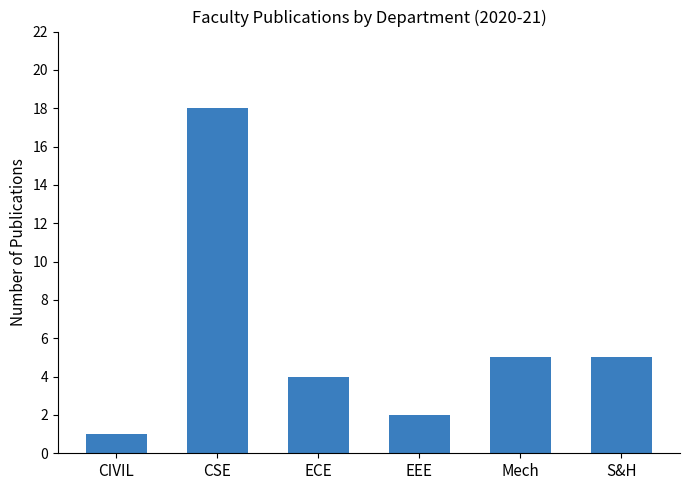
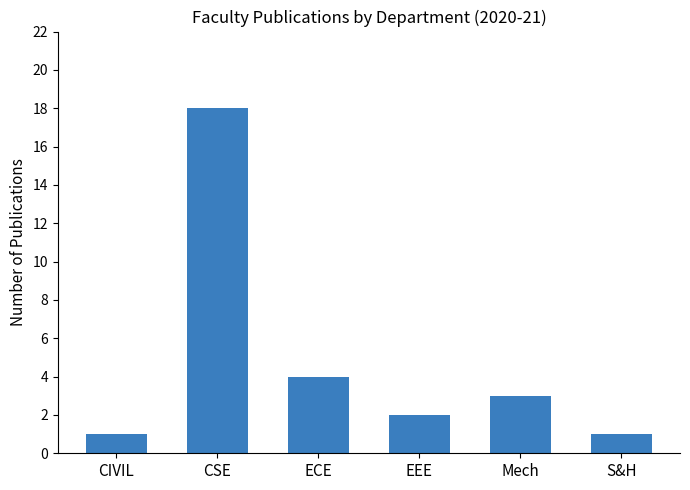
Mech: 5 -> 3
S&H: 5 -> 1
